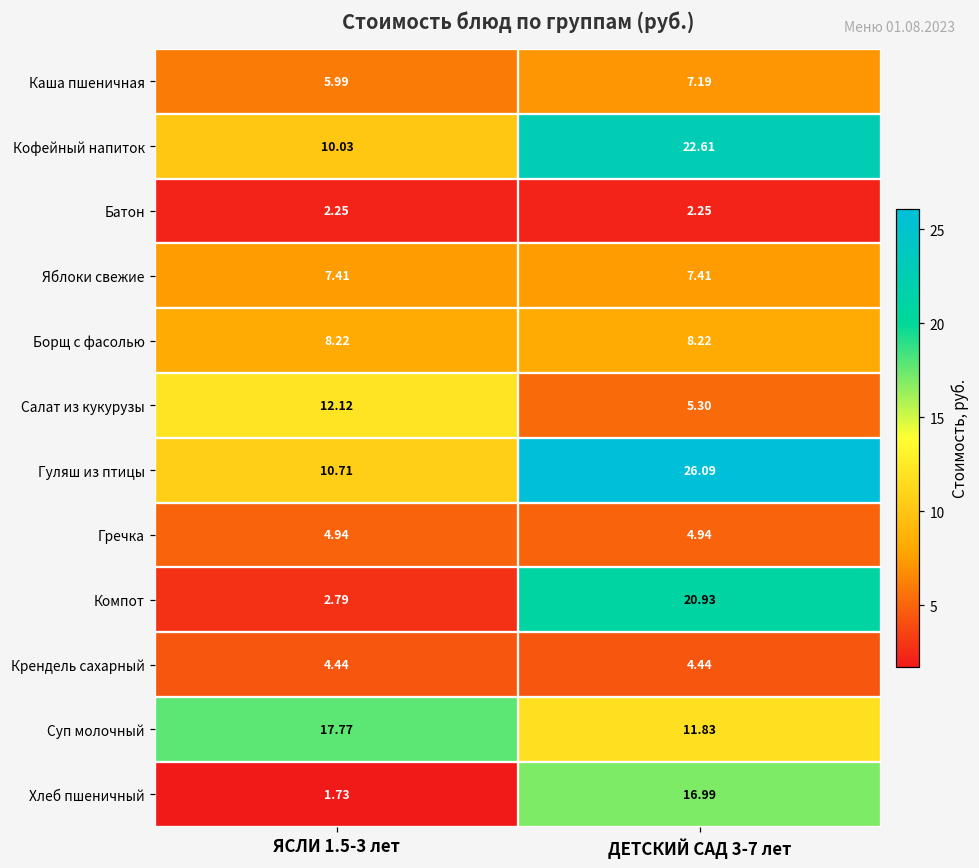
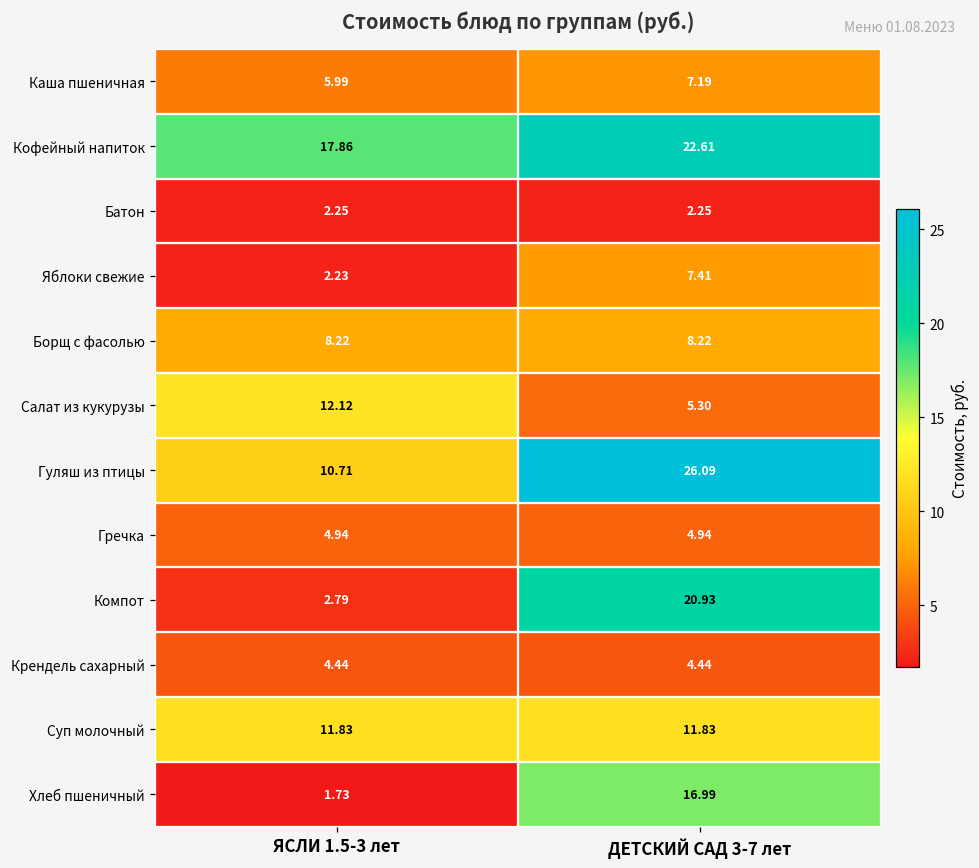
Кофейный напиток, ЯСЛИ 1.5-3 лет: 10.03 -> 17.86
Яблоки свежие, ЯСЛИ 1.5-3 лет: 7.41 -> 2.23
Суп молочный, ЯСЛИ 1.5-3 лет: 17.77 -> 11.83
